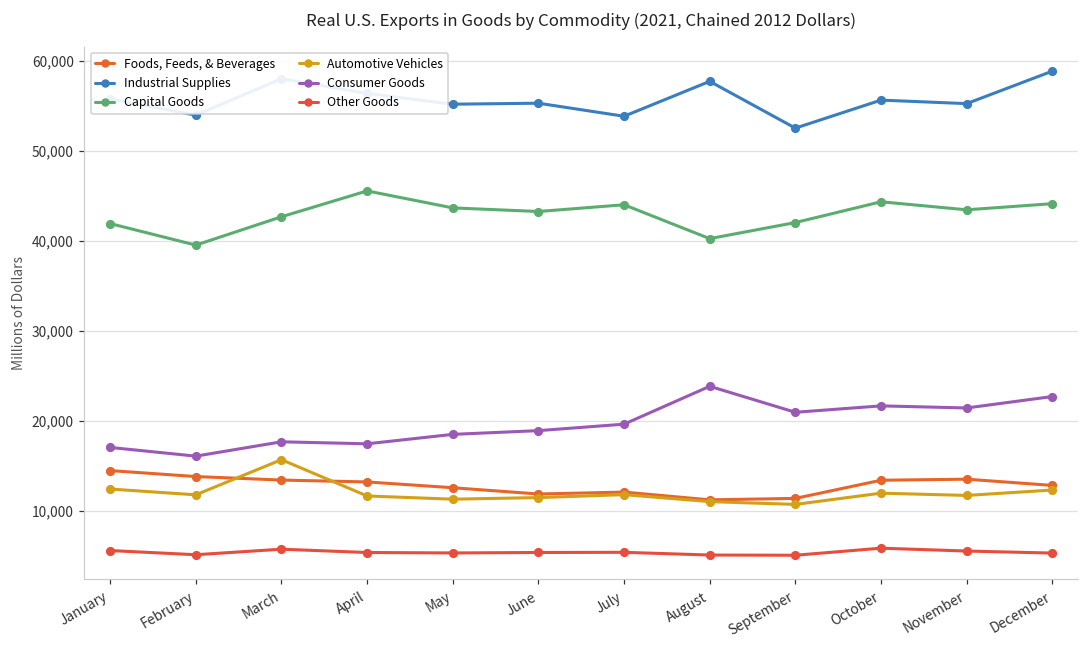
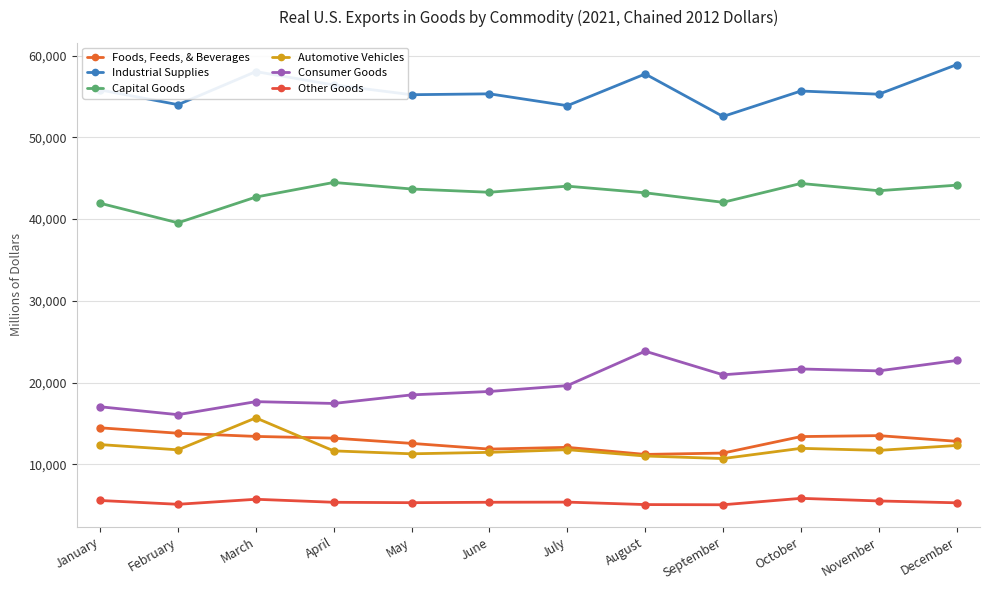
Capital Goods, April: 46,000 -> 44,000
Capital Goods, August: 40,000 -> 43,000
